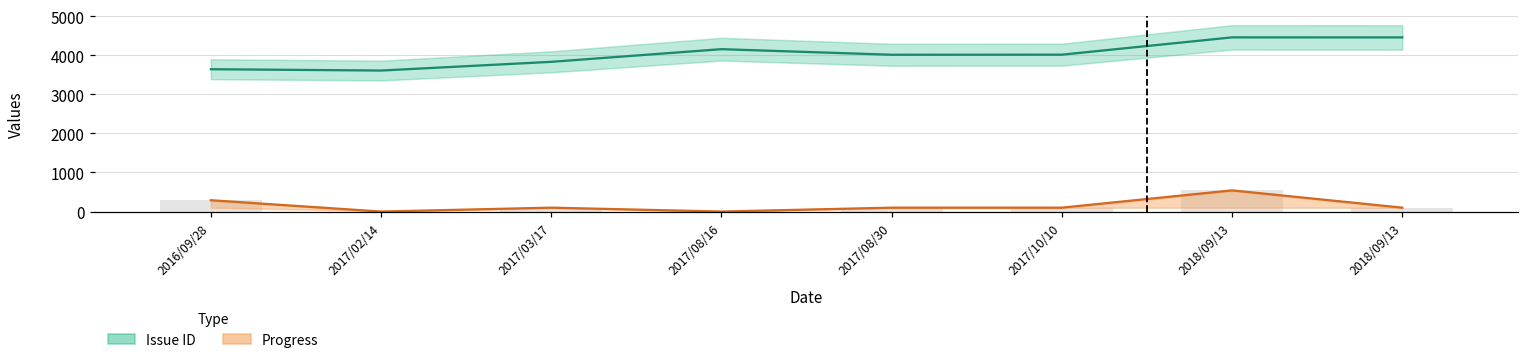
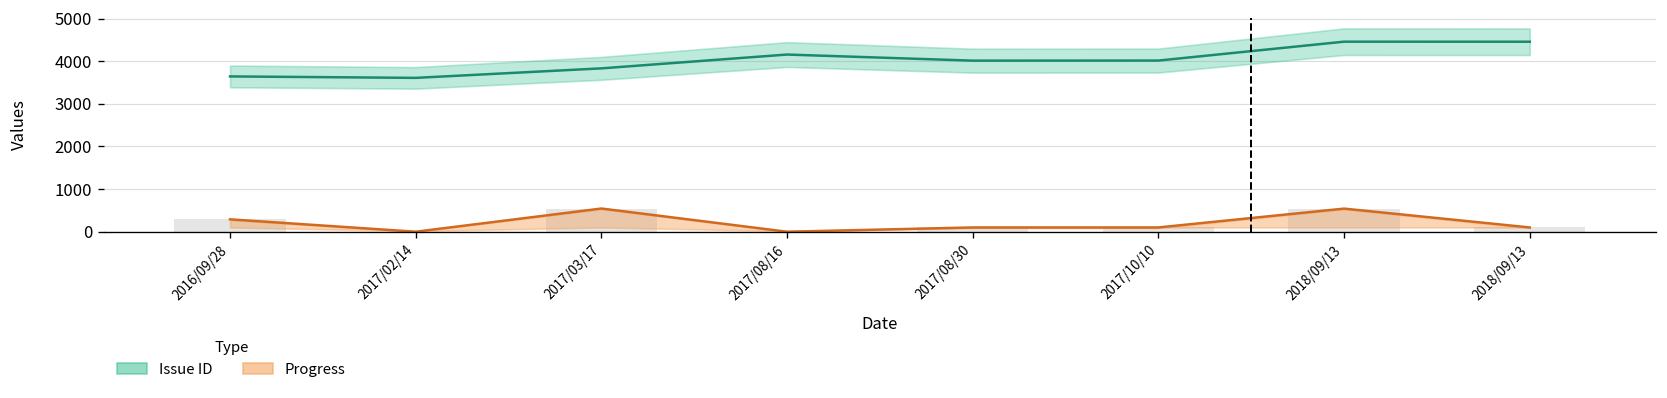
Progress, 2017/03/17: 100 -> 500
